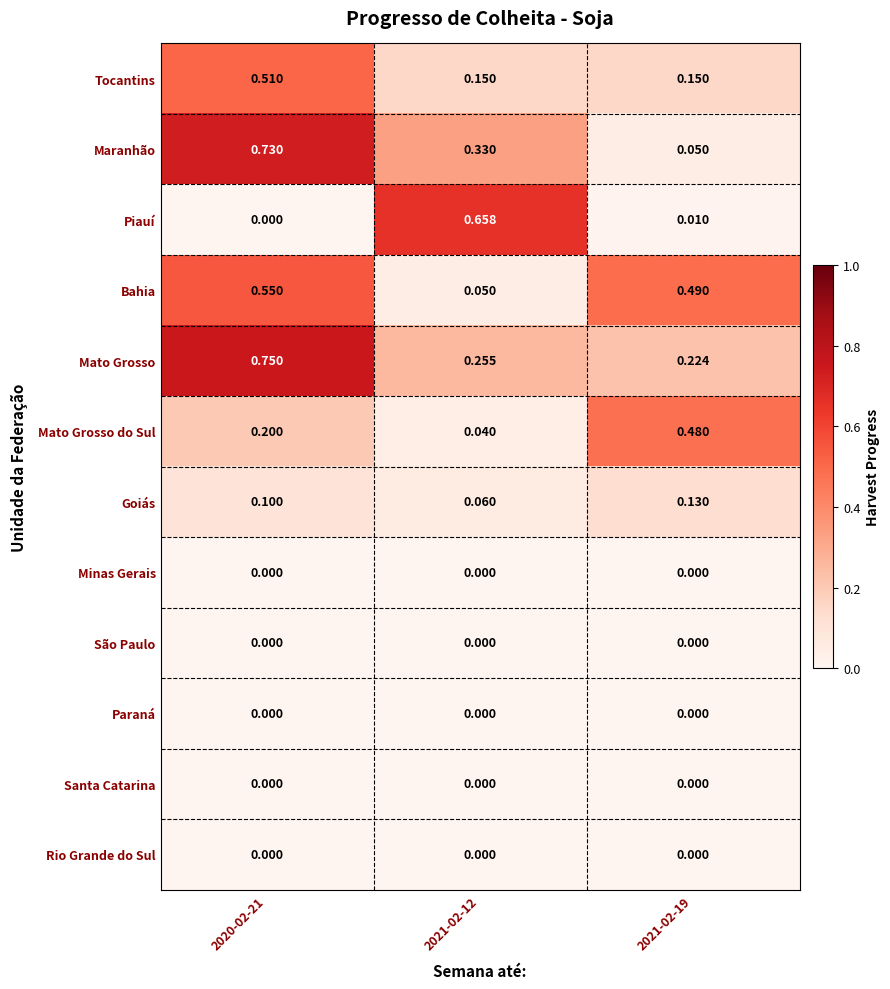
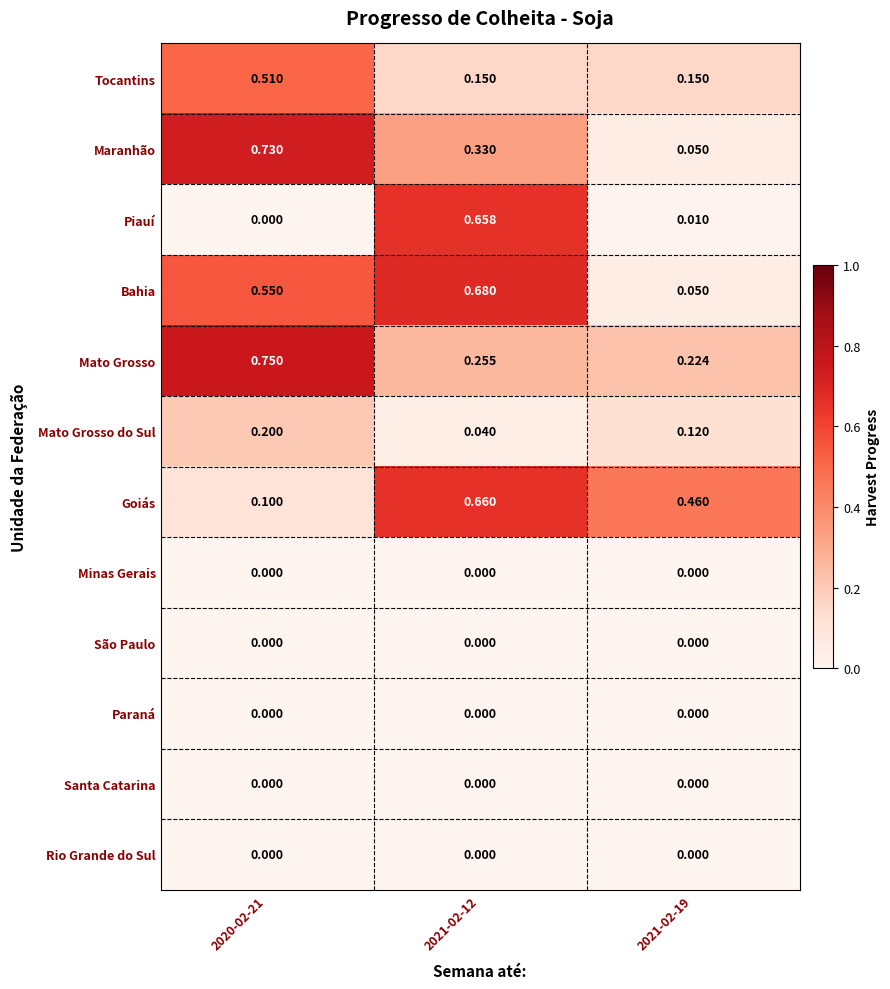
Bahia, 2021-02-12: 0.050 -> 0.680
Bahia, 2021-02-19: 0.490 -> 0.050
Mato Grosso do Sul, 2021-02-19: 0.480 -> 0.120
Goiás, 2021-02-12: 0.060 -> 0.660
Goiás, 2021-02-19: 0.130 -> 0.460
